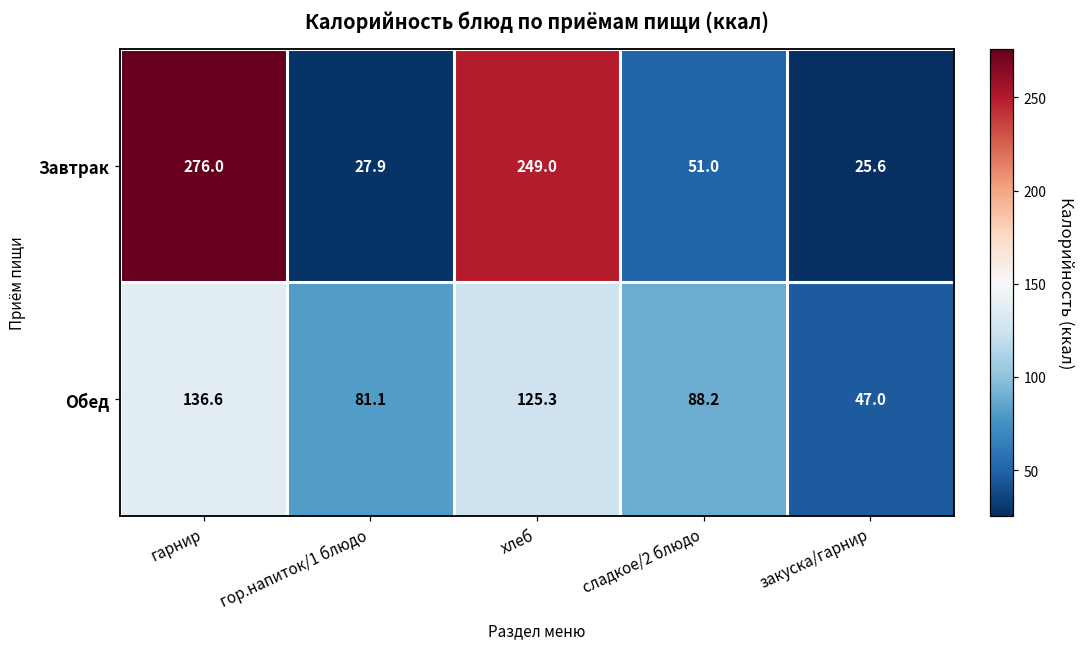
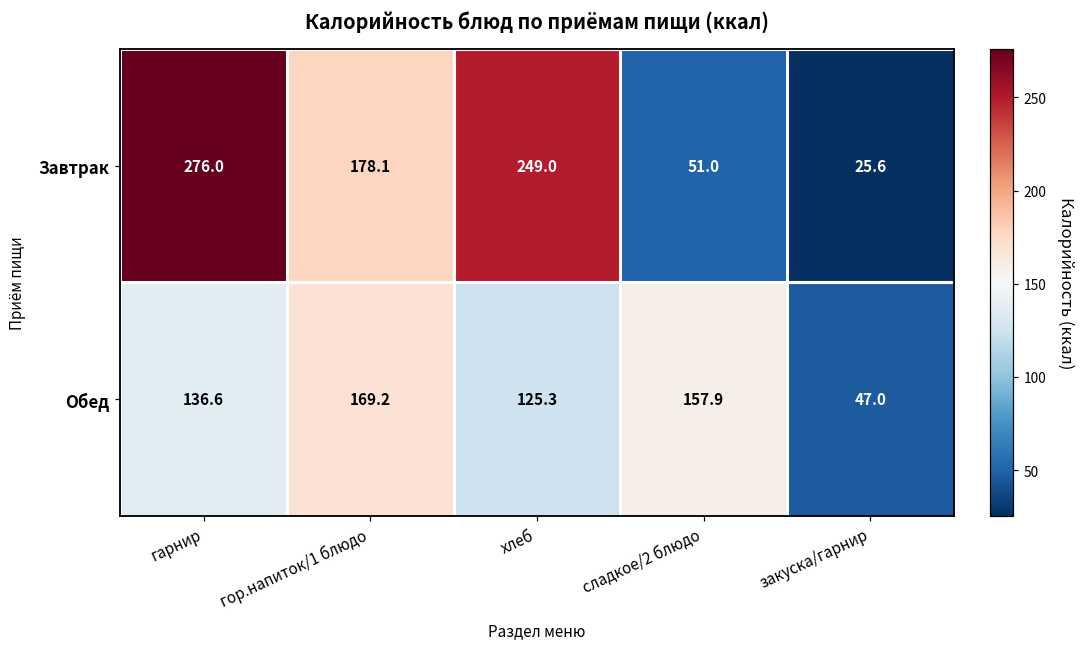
Завтрак, гор.напиток/1 блюдо: 27.9 -> 178.1
Обед, гор.напиток/1 блюдо: 81.1 -> 169.2
Обед, сладкое/2 блюдо: 88.2 -> 157.9
